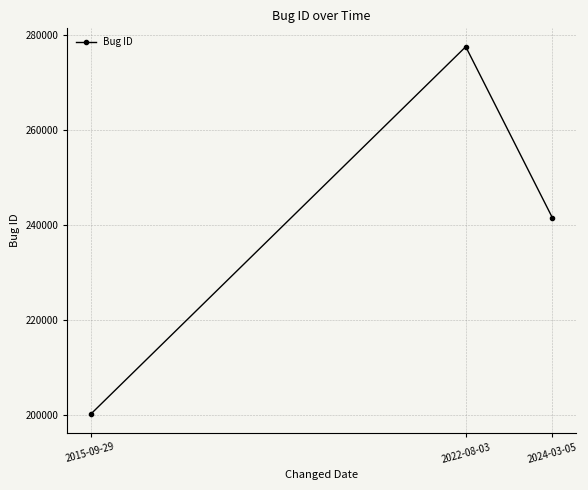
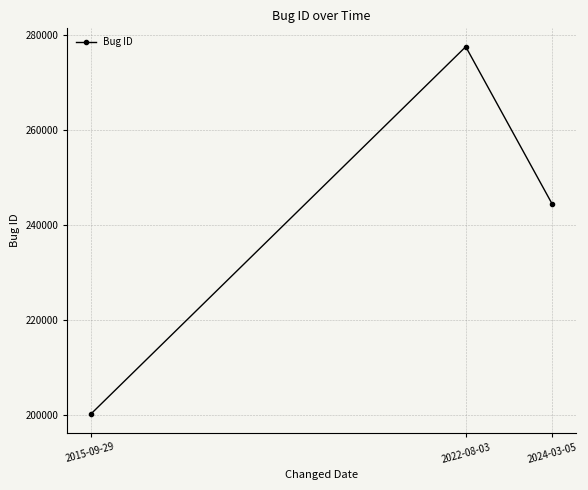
2024-03-05: 242000 -> 244000
